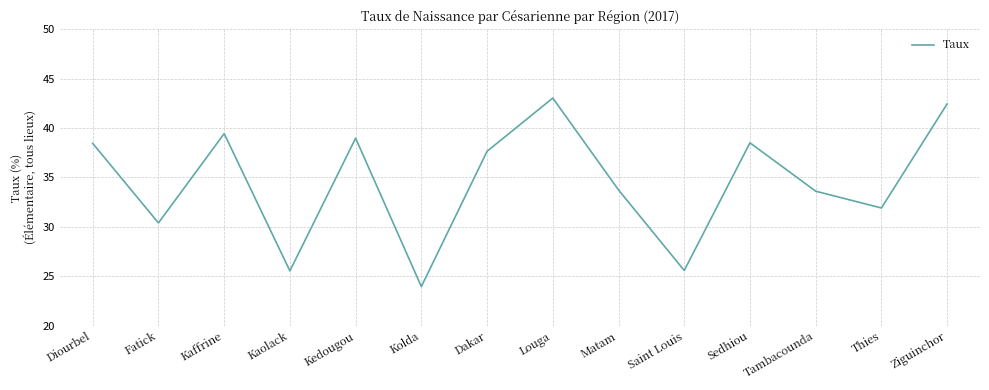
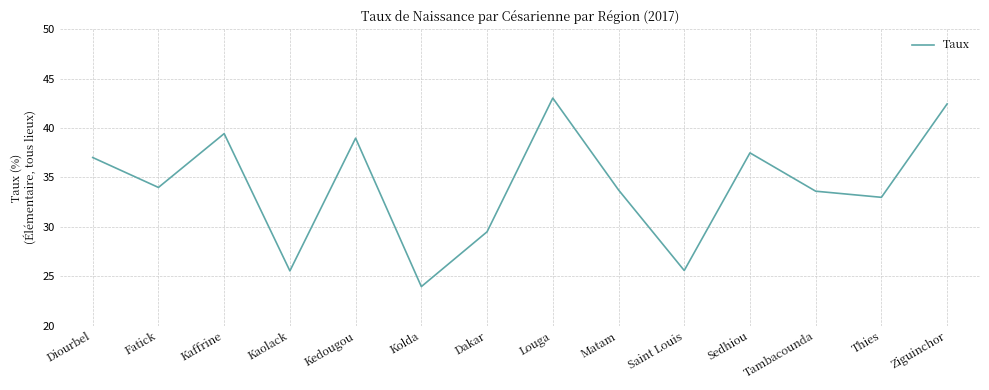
Diourbel: 38 -> 37
Fatick: 30 -> 34
Dakar: 38 -> 30
Sedhiou: 39 -> 37
Thies: 32 -> 33
